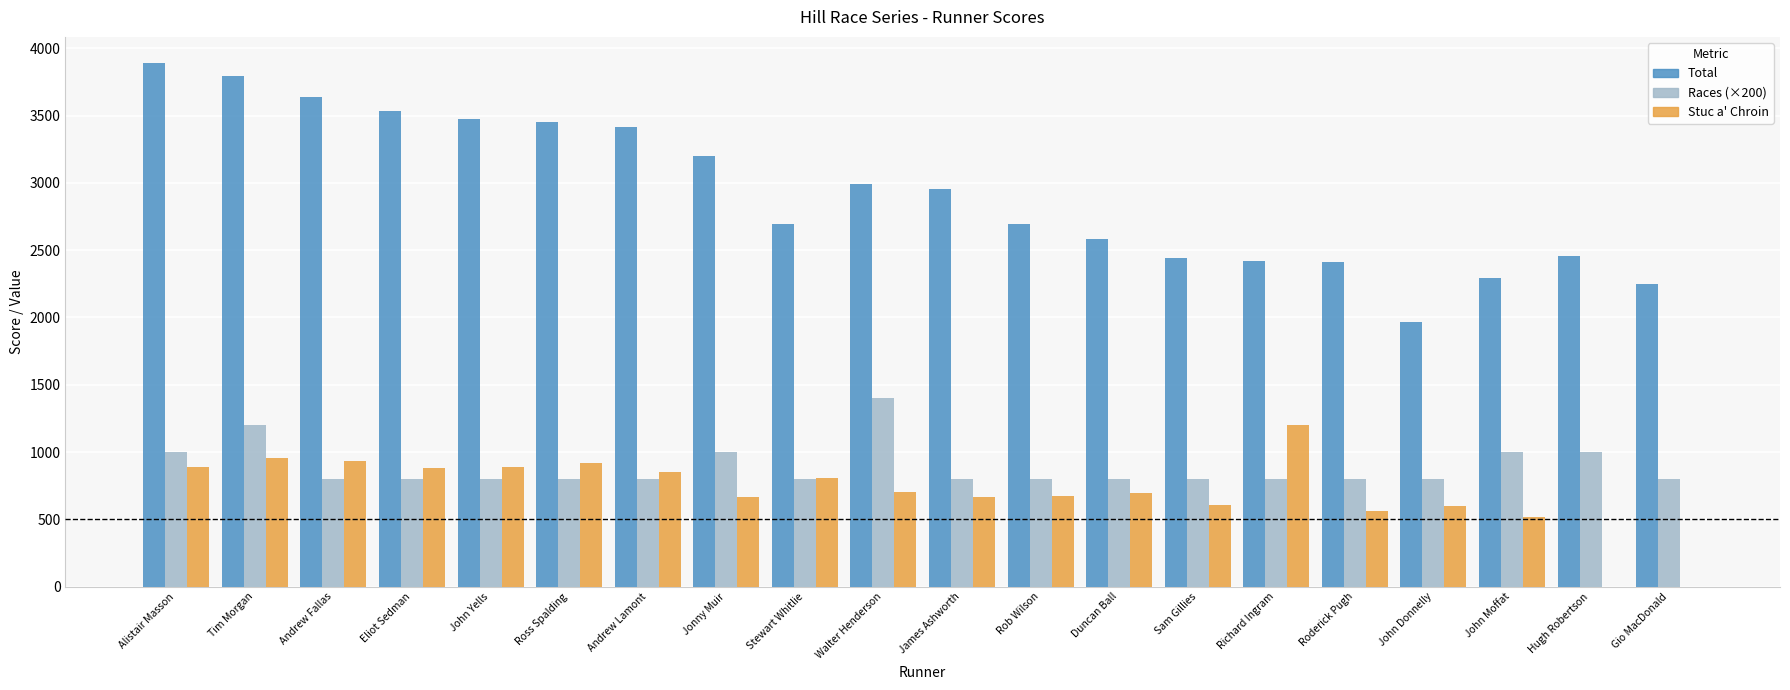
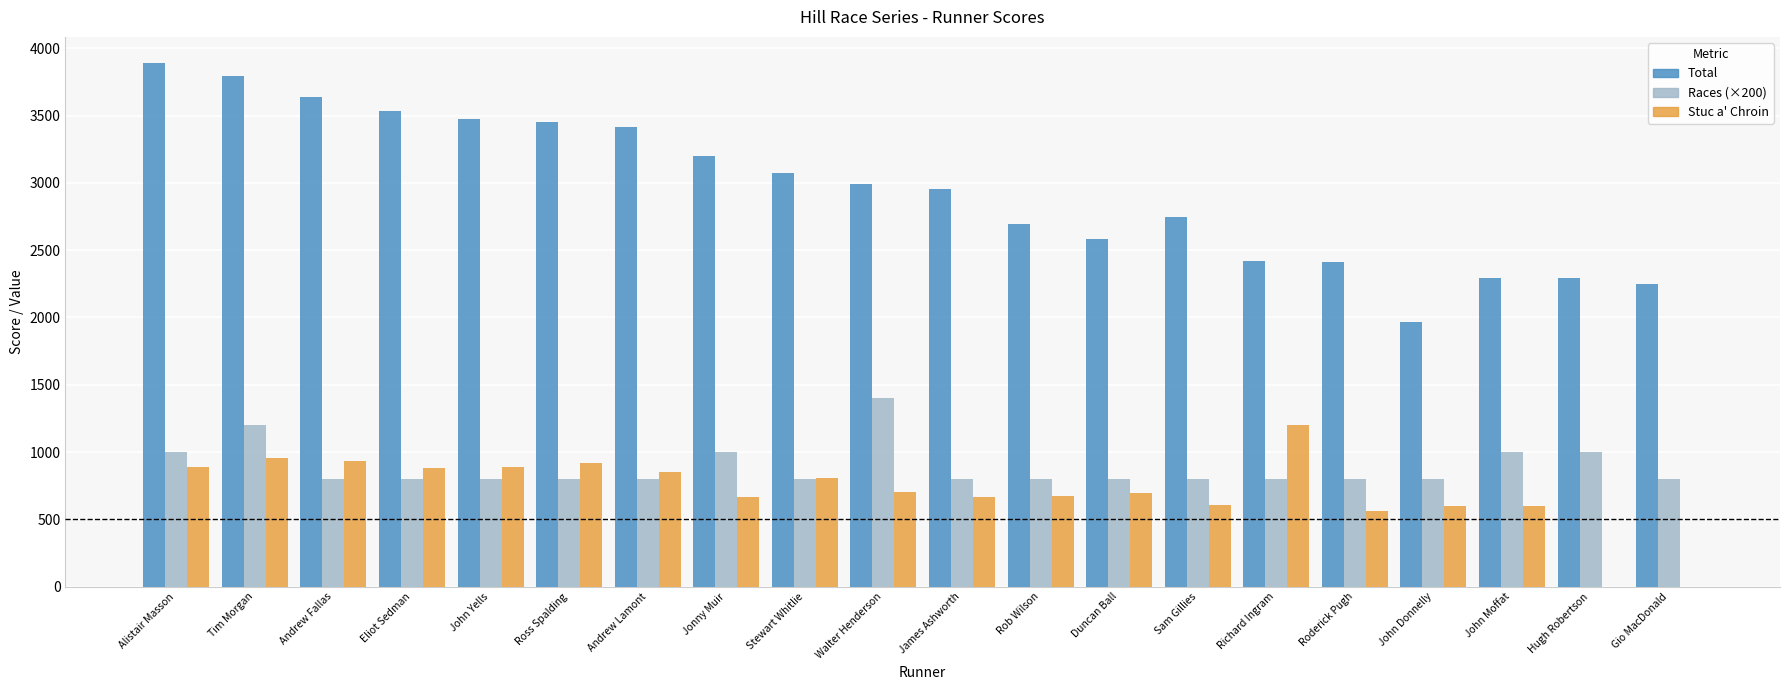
Total, Stewart Whitlie: 2690 -> 3070
Total, Sam Gillies: 2440 -> 2750
Stuc a' Chroin, John Moffat: 520 -> 600
Total, Hugh Robertson: 2460 -> 2300
